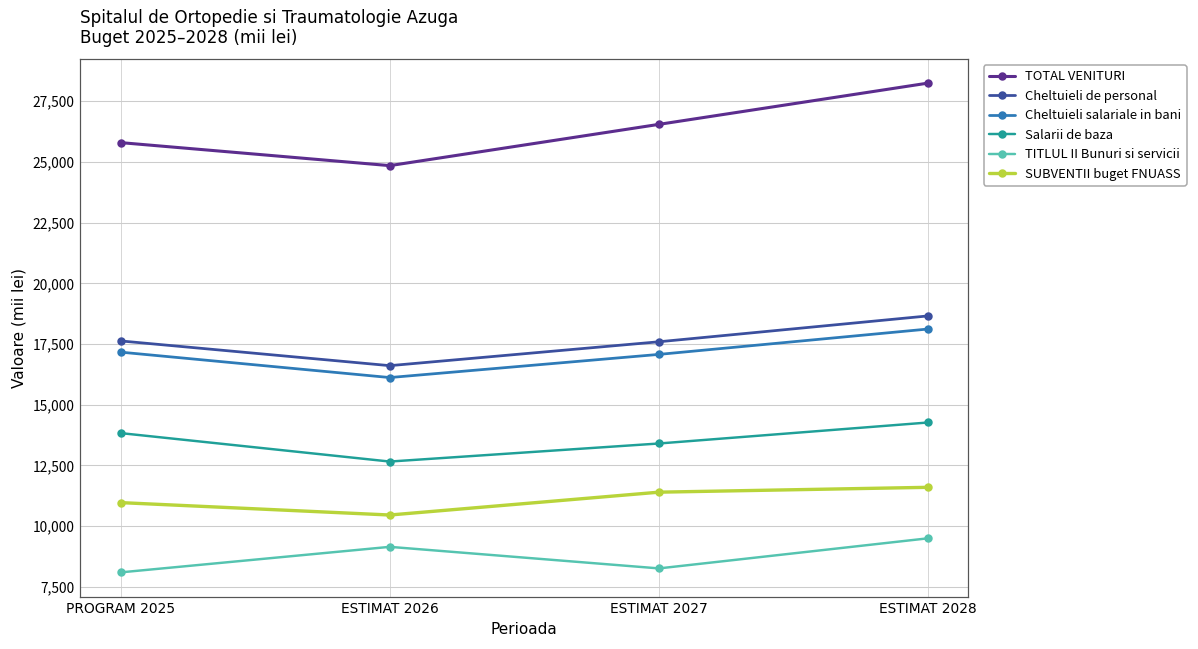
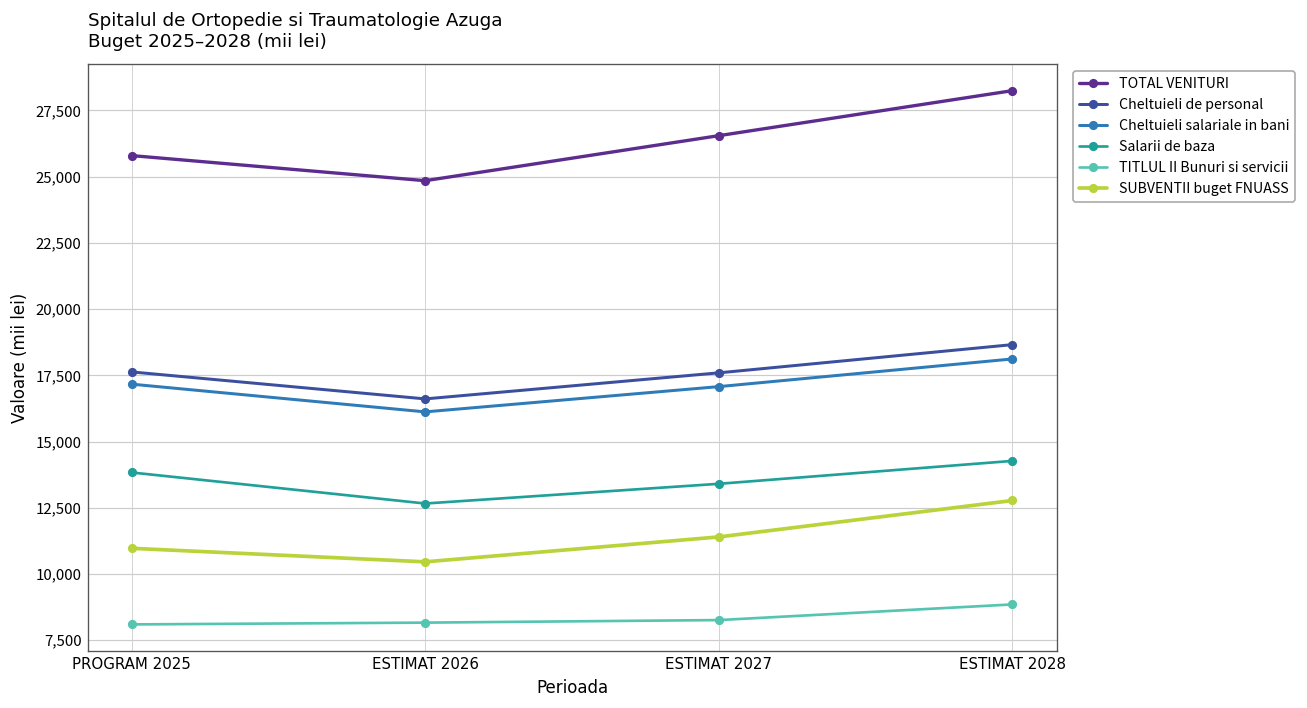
TITLUL II Bunuri si servicii, ESTIMAT 2026: 9,100 -> 8,200
TITLUL II Bunuri si servicii, ESTIMAT 2028: 9,500 -> 8,900
SUBVENTII buget FNUASS, ESTIMAT 2028: 11,600 -> 12,800
